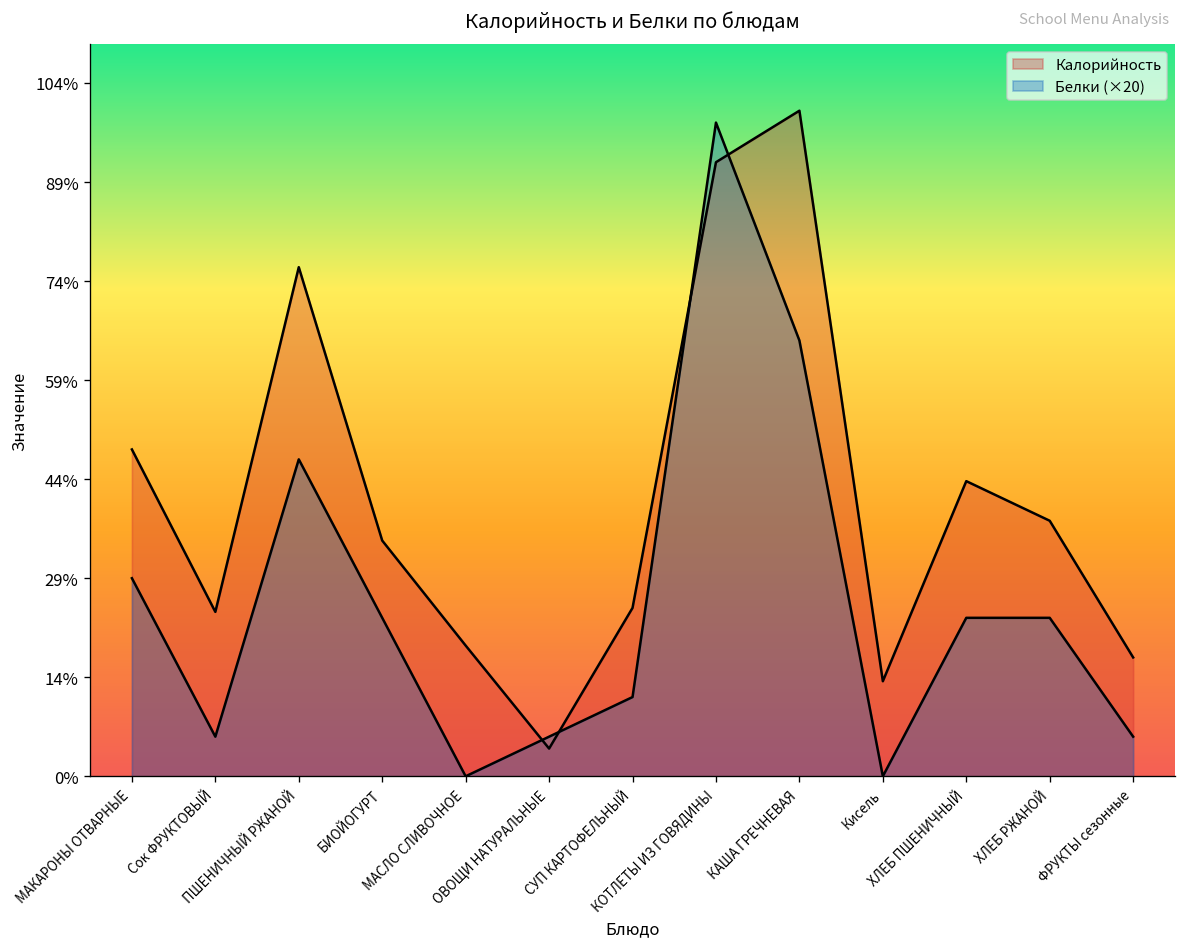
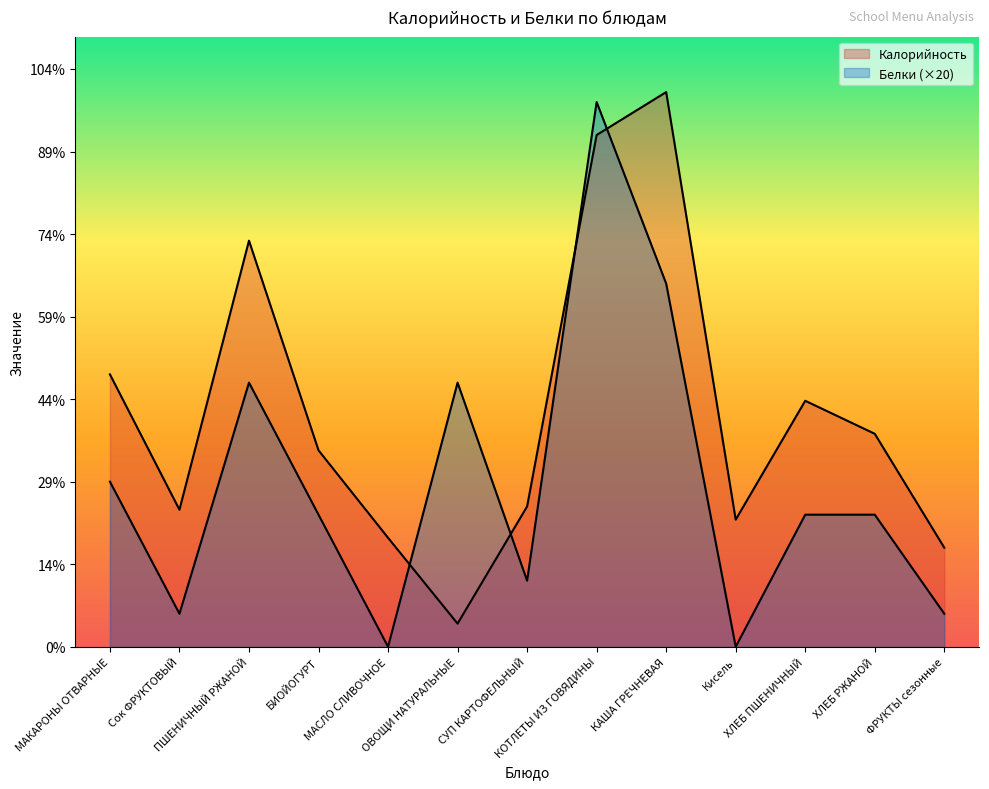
Калорийность, ПШЕНИЧНЫЙ РЖАНОЙ: 76% -> 73%
Белки (×20), ОВОЩИ НАТУРАЛЬНЫЕ: 6% -> 48%
Калорийность, Кисель: 14% -> 23%
